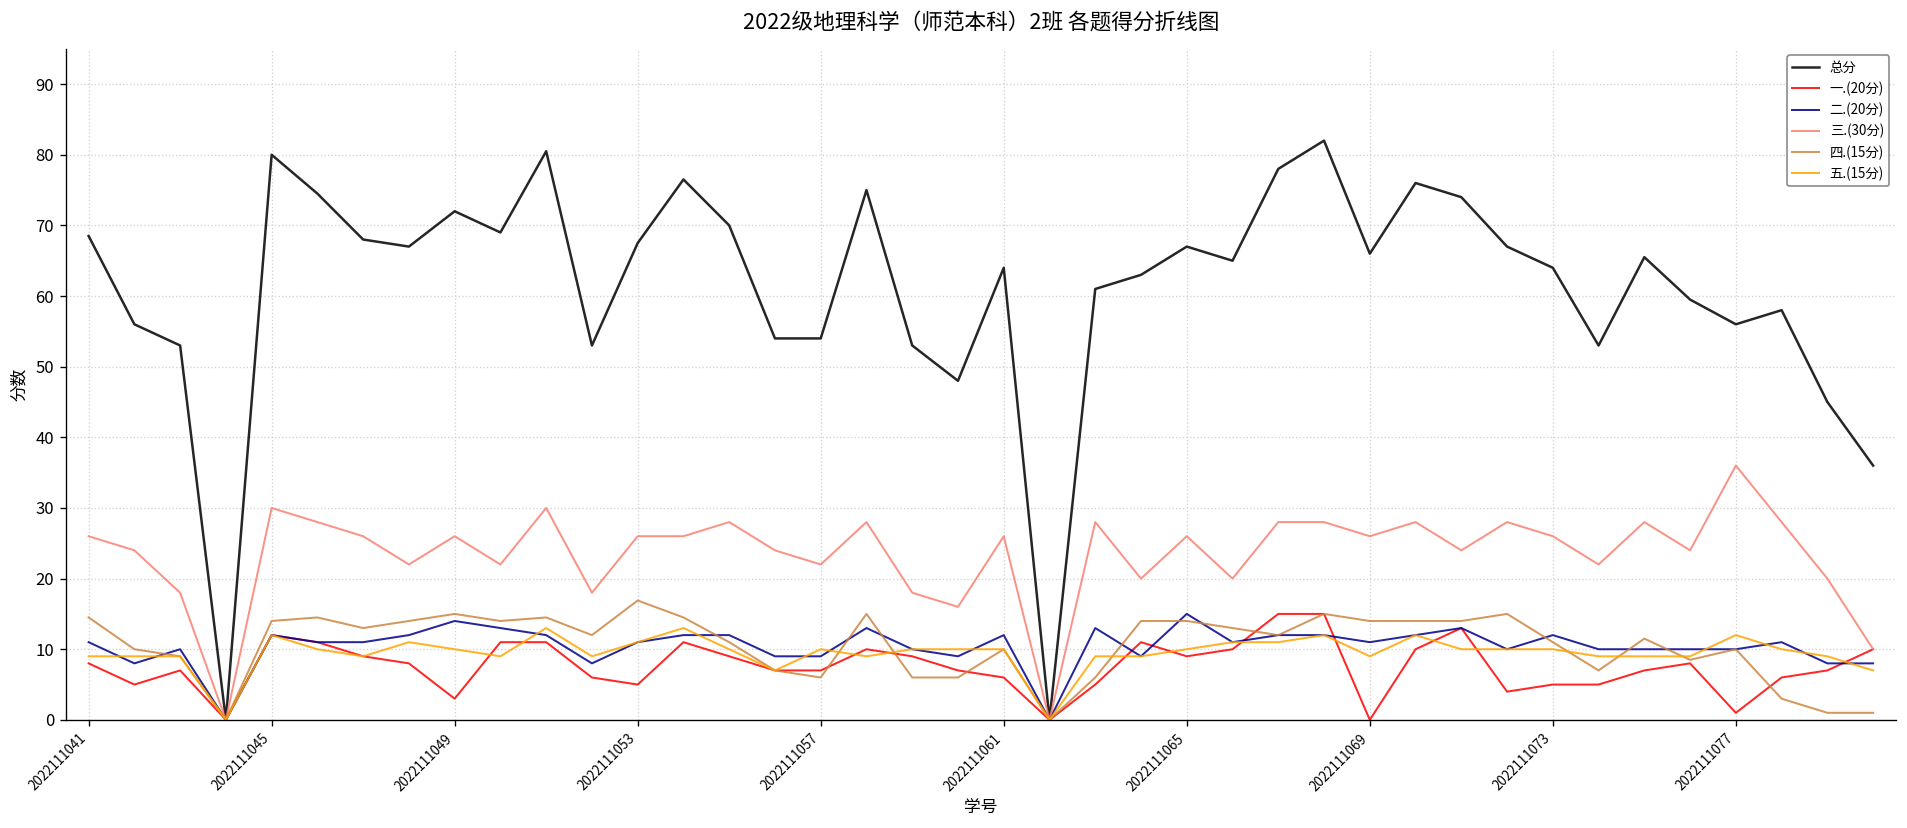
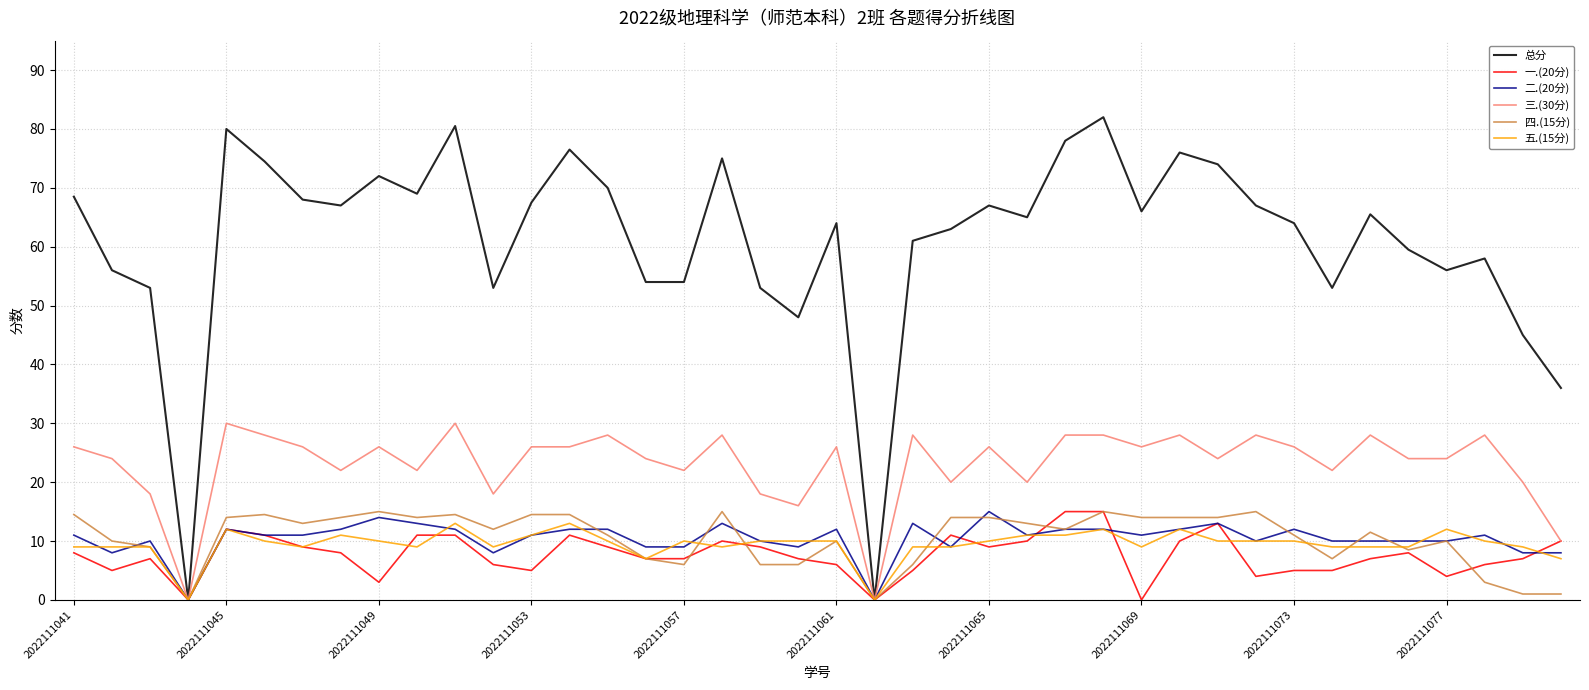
四.(15分), 2022111053: 17 -> 15
一.(20分), 2022111077: 1 -> 4
三.(30分), 2022111077: 36 -> 24
